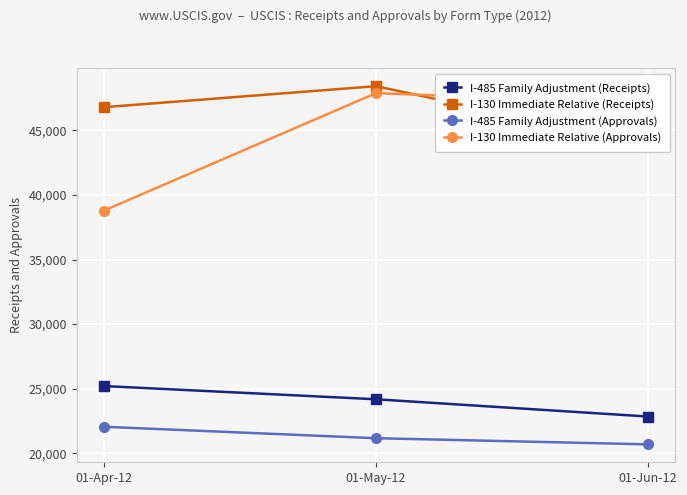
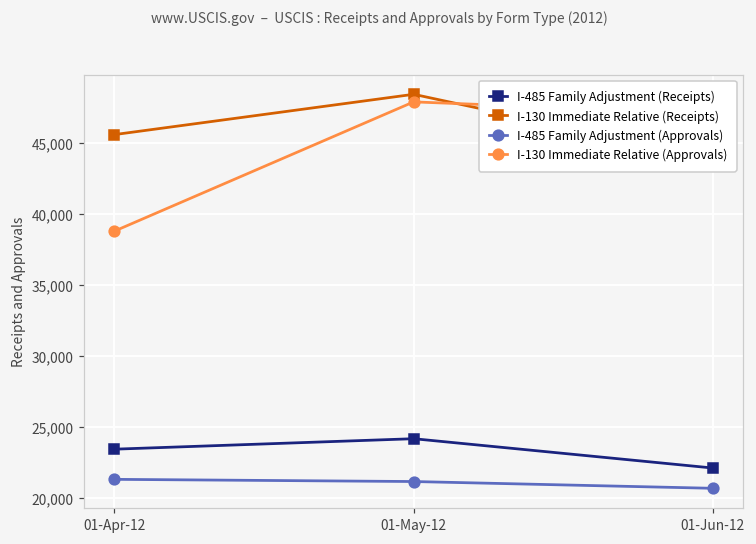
I-485 Family Adjustment (Receipts), 01-Apr-12: 25,200 -> 23,400
I-130 Immediate Relative (Receipts), 01-Apr-12: 46,800 -> 45,600
I-485 Family Adjustment (Approvals), 01-Apr-12: 22,000 -> 21,300
I-485 Family Adjustment (Receipts), 01-Jun-12: 22,800 -> 22,100
